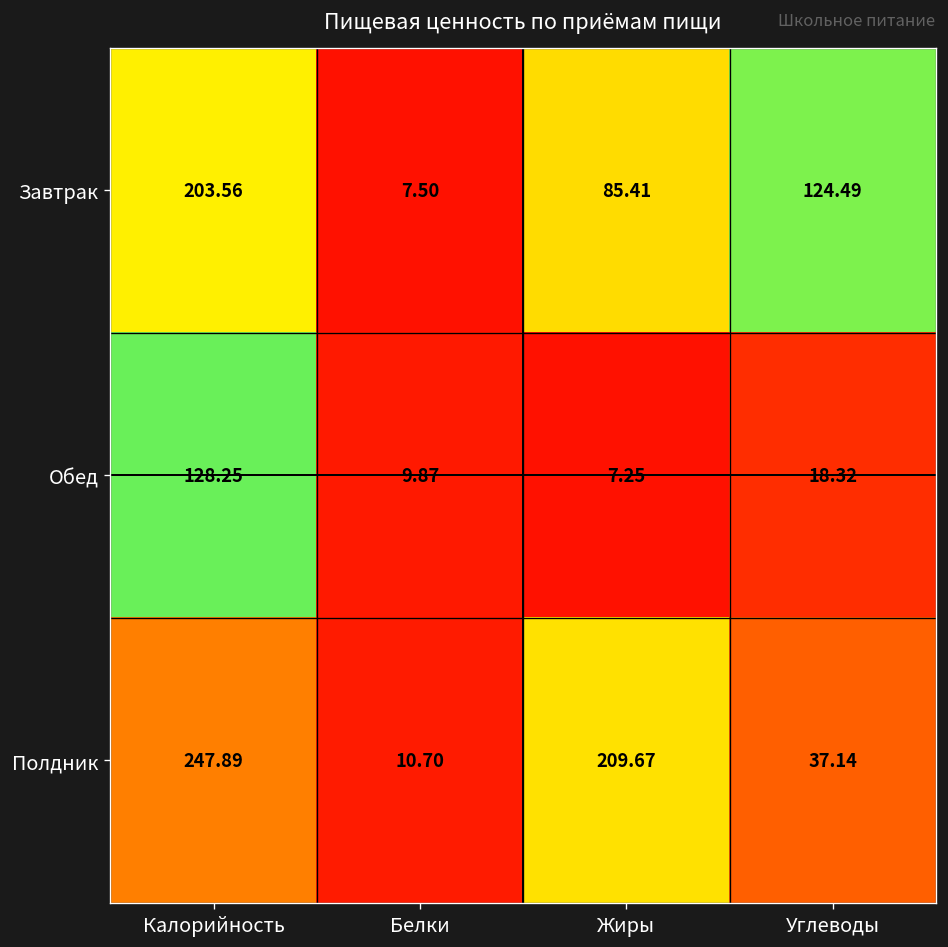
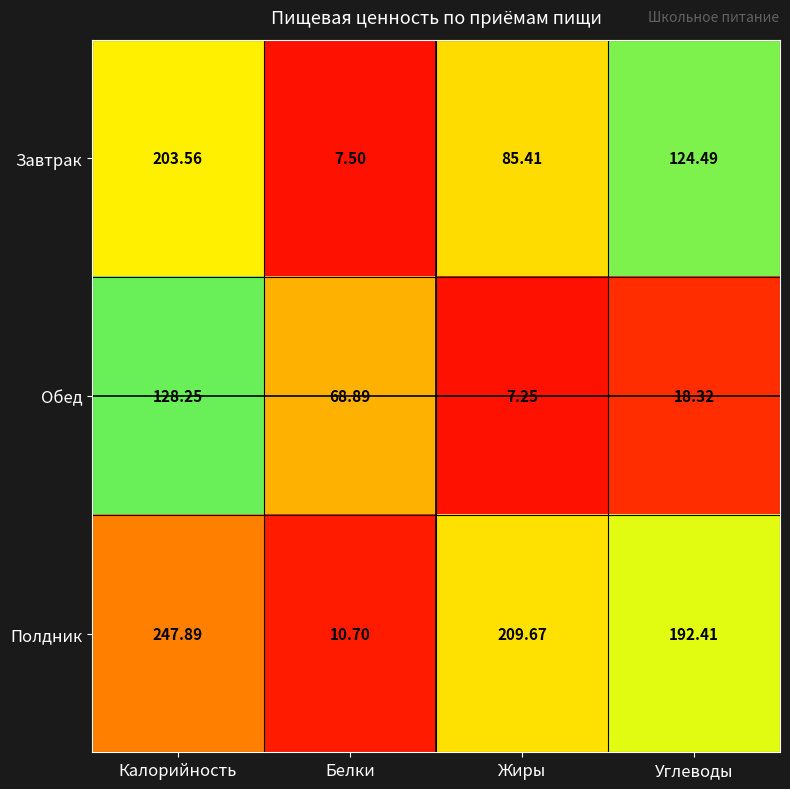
Обед, Белки: 9.87 -> 68.89
Полдник, Углеводы: 37.14 -> 192.41
